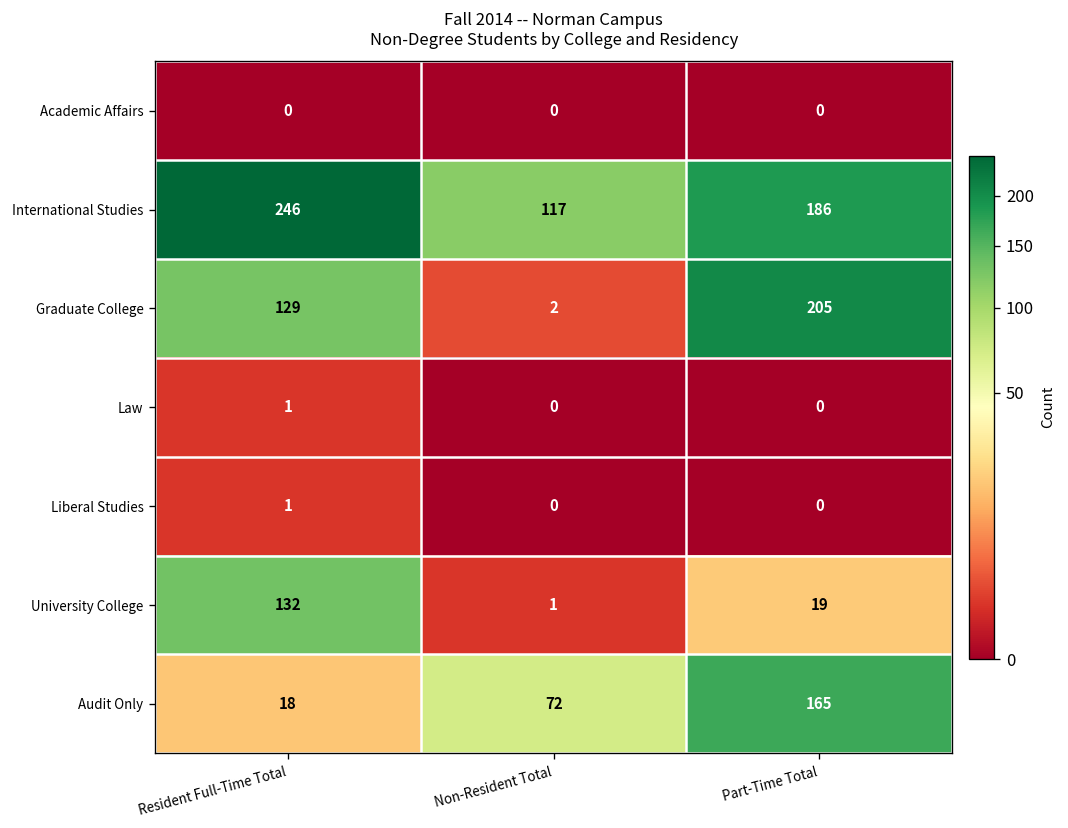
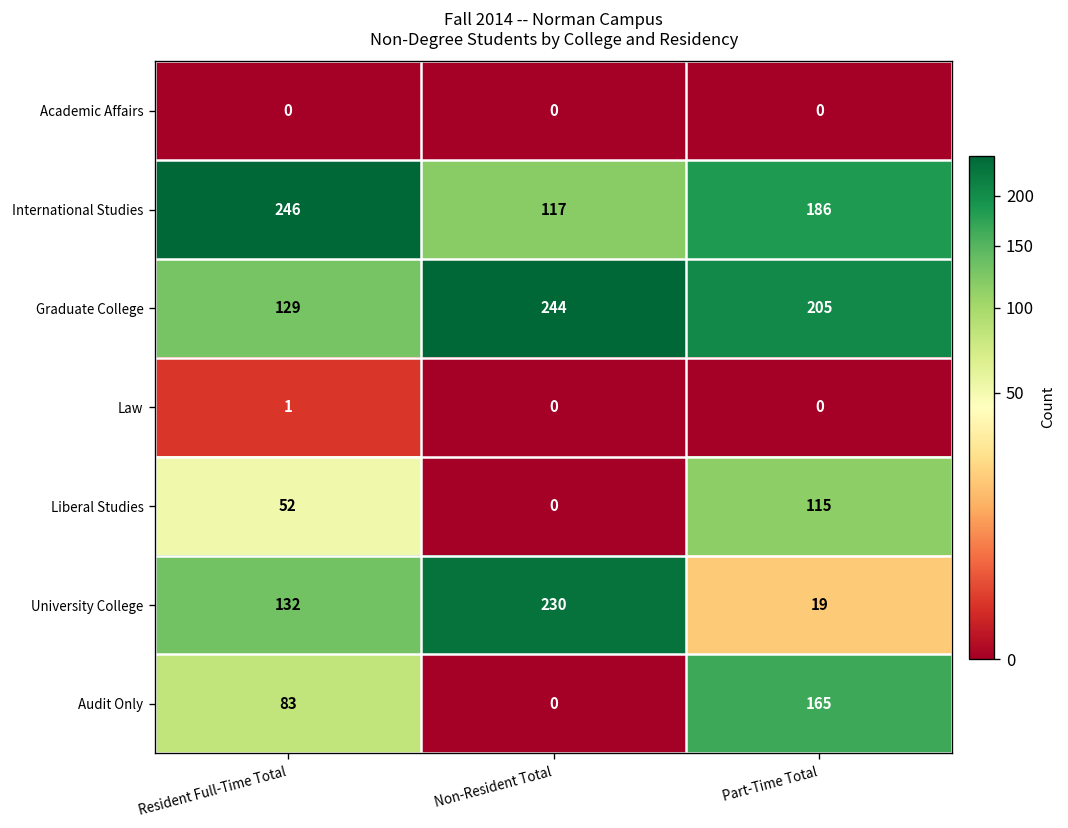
Graduate College, Non-Resident Total: 2 -> 244
Liberal Studies, Resident Full-Time Total: 1 -> 52
Liberal Studies, Part-Time Total: 0 -> 115
University College, Non-Resident Total: 1 -> 230
Audit Only, Resident Full-Time Total: 18 -> 83
Audit Only, Non-Resident Total: 72 -> 0
